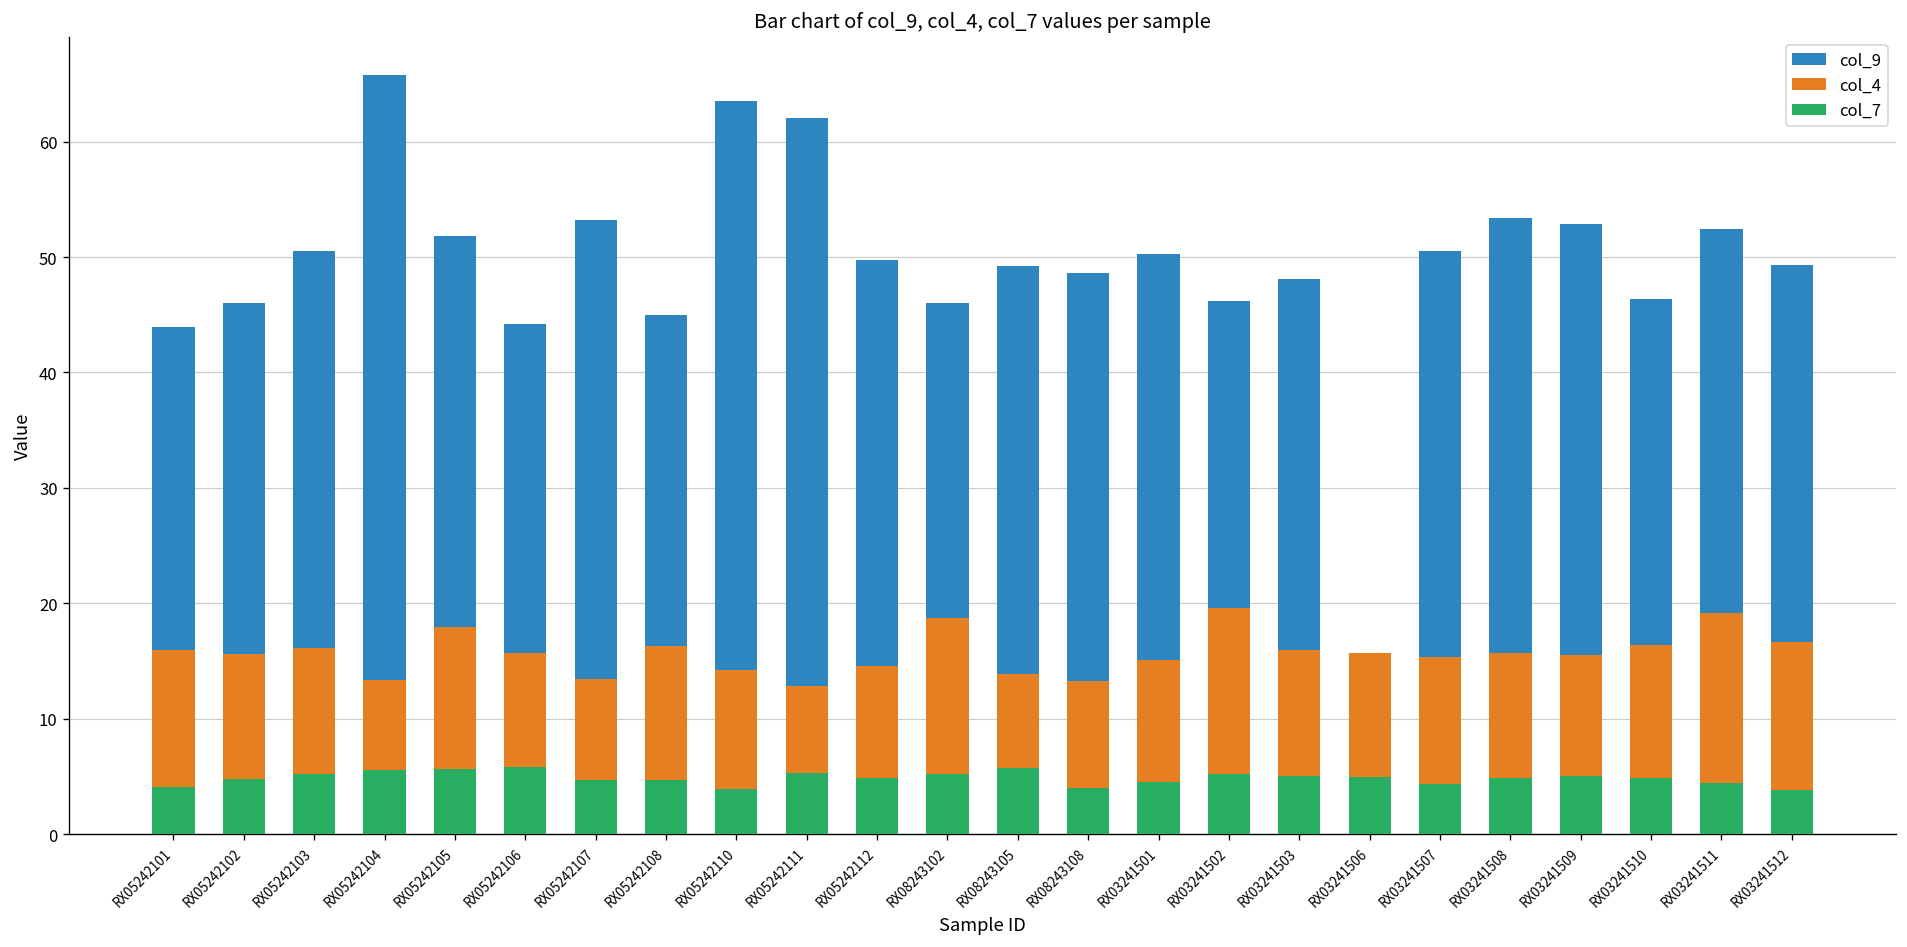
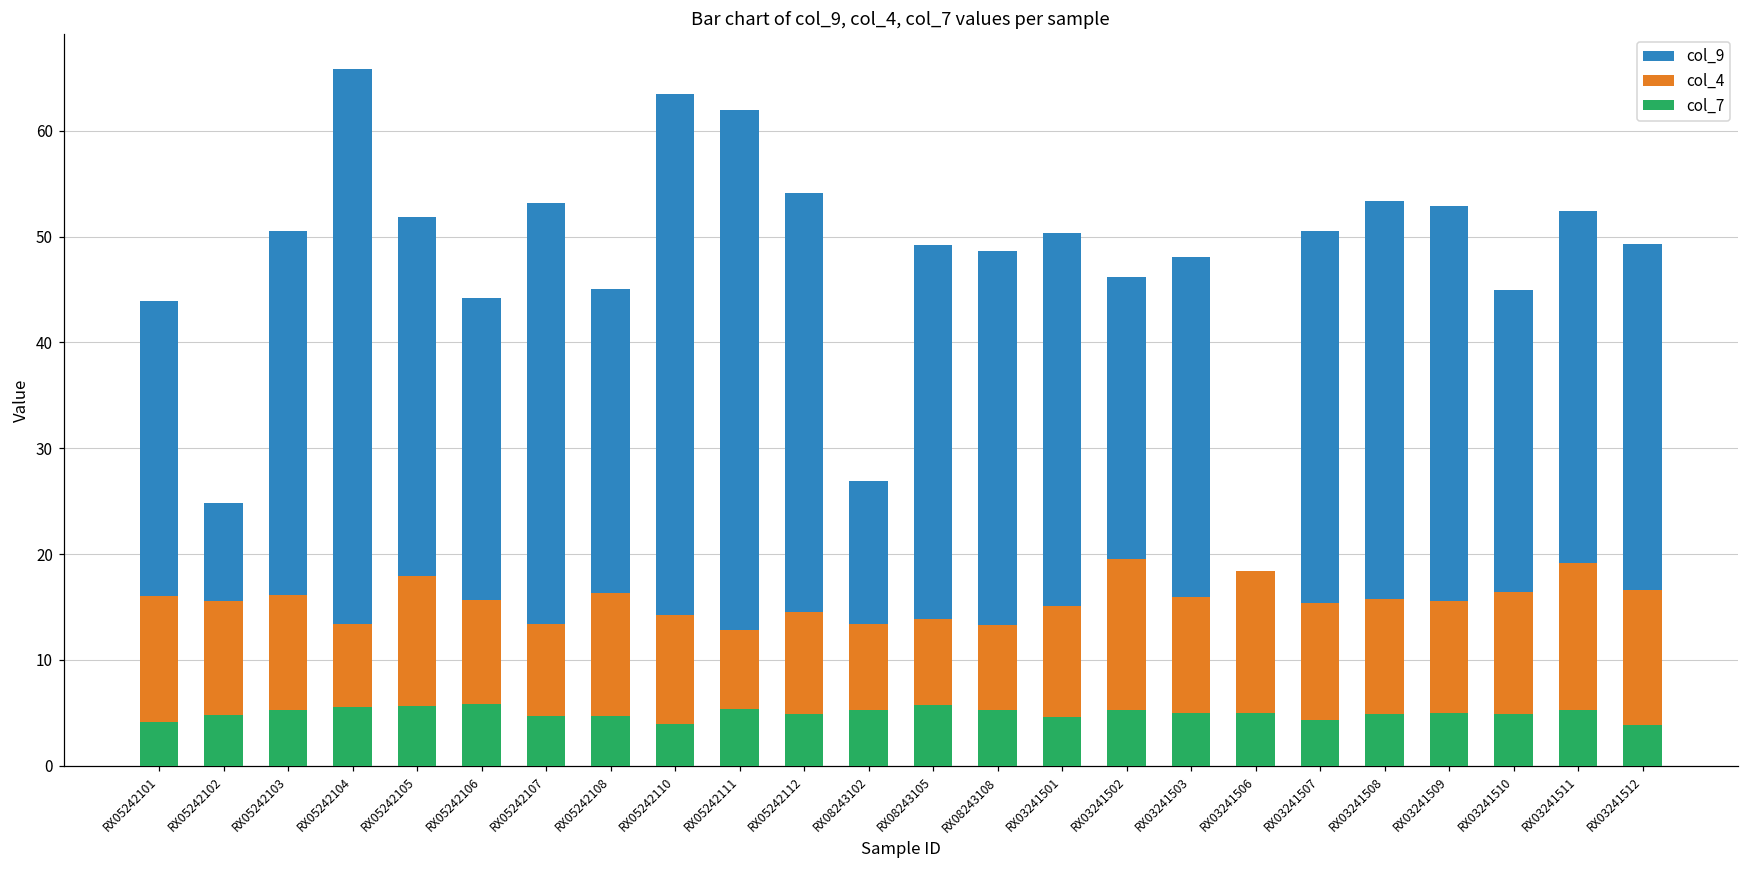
col_9, RX05242102: 46 -> 25
col_9, RX05242112: 50 -> 54
col_9, RX08243102: 46 -> 27
col_4, RX08243102: 19 -> 13
col_7, RX08243108: 4 -> 5
col_4, RX03241506: 16 -> 18
col_9, RX03241510: 46 -> 45
col_7, RX03241511: 4 -> 5
